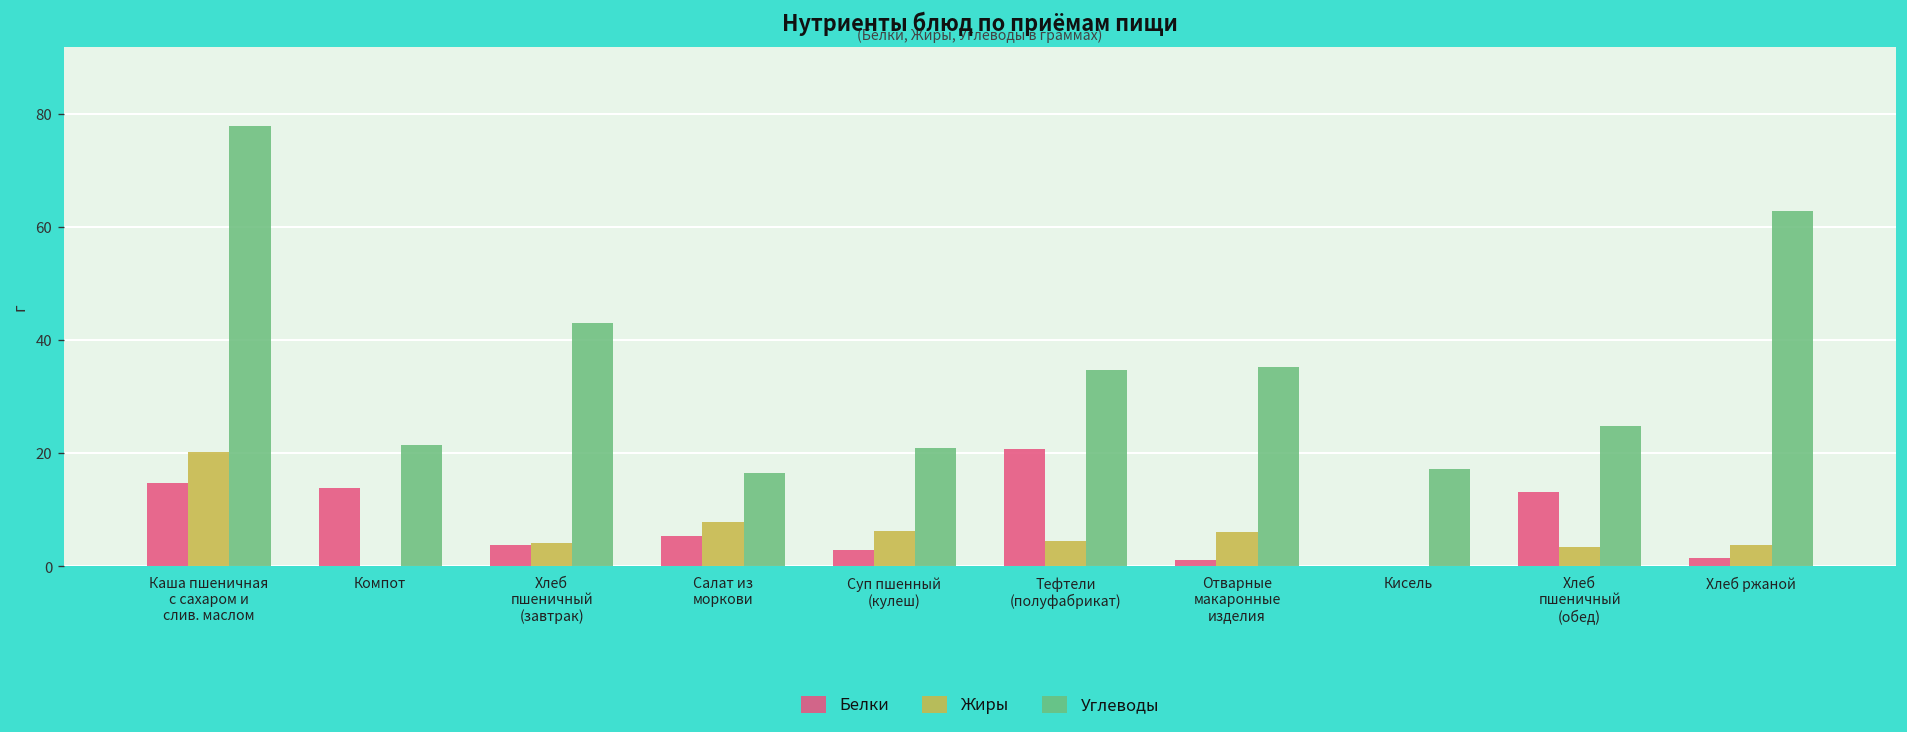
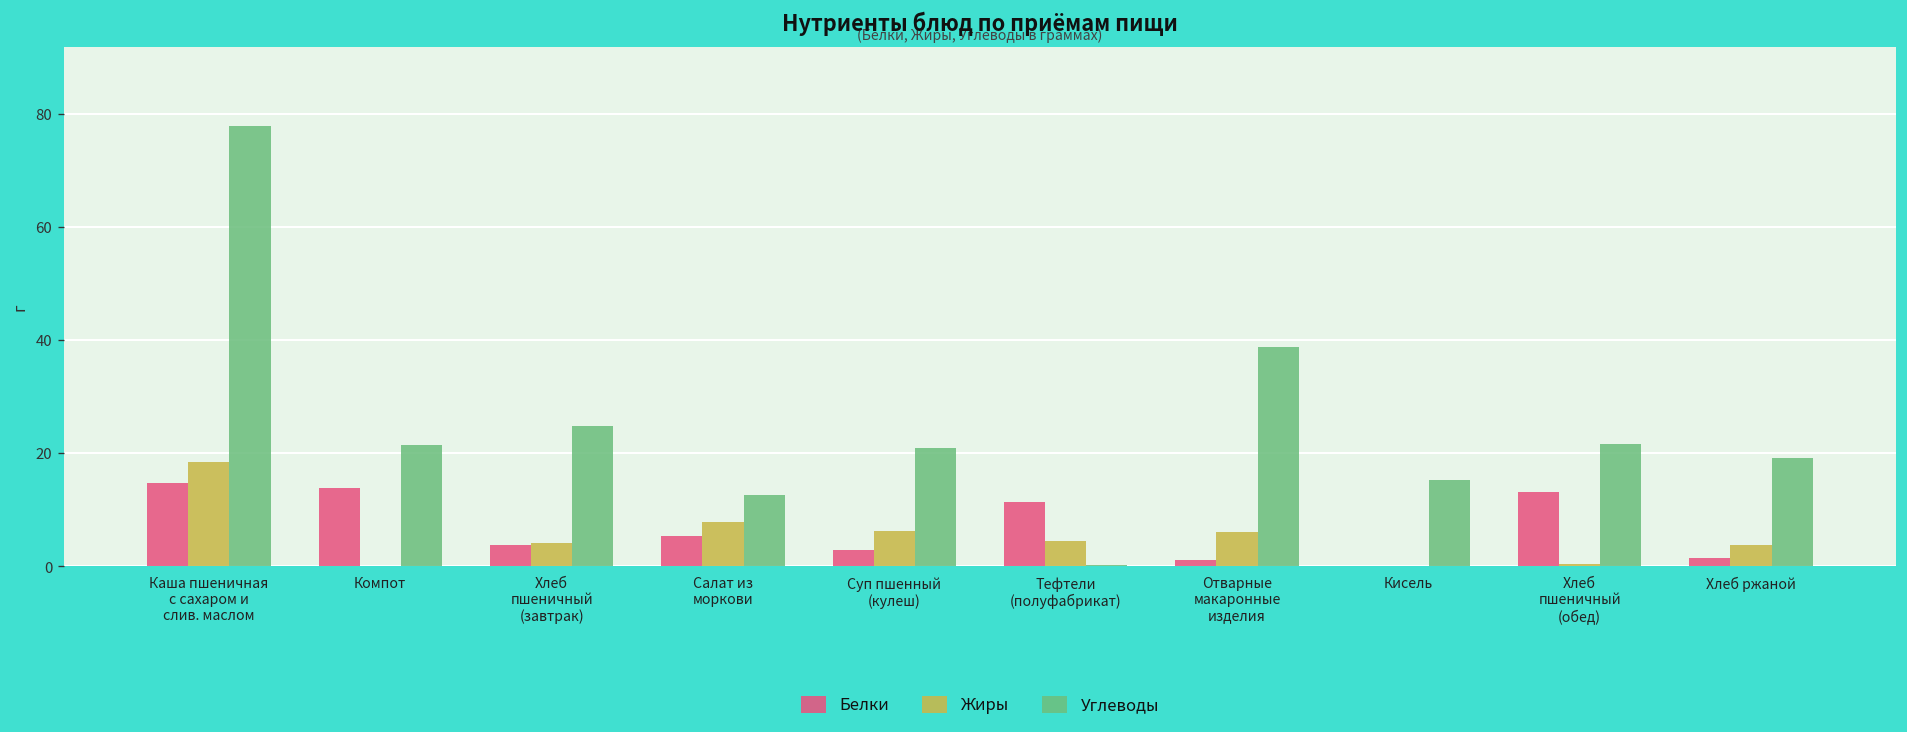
Жиры, Каша пшеничная с сахаром и слив. маслом: 20 -> 18
Углеводы, Хлеб пшеничный (завтрак): 43 -> 25
Углеводы, Салат из моркови: 17 -> 13
Белки, Тефтели (полуфабрикат): 21 -> 11
Углеводы, Тефтели (полуфабрикат): 35 -> 0
Углеводы, Отварные макаронные изделия: 35 -> 39
Углеводы, Кисель: 17 -> 15
Жиры, Хлеб пшеничный (обед): 3 -> 0
Углеводы, Хлеб пшеничный (обед): 25 -> 22
Углеводы, Хлеб ржаной: 63 -> 19
